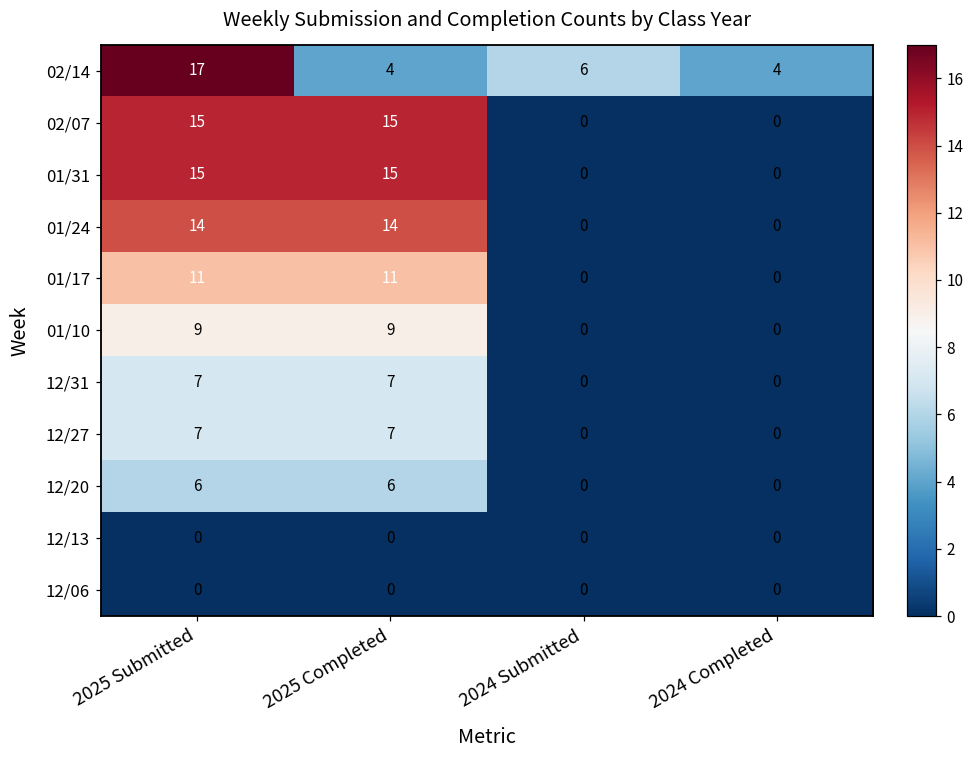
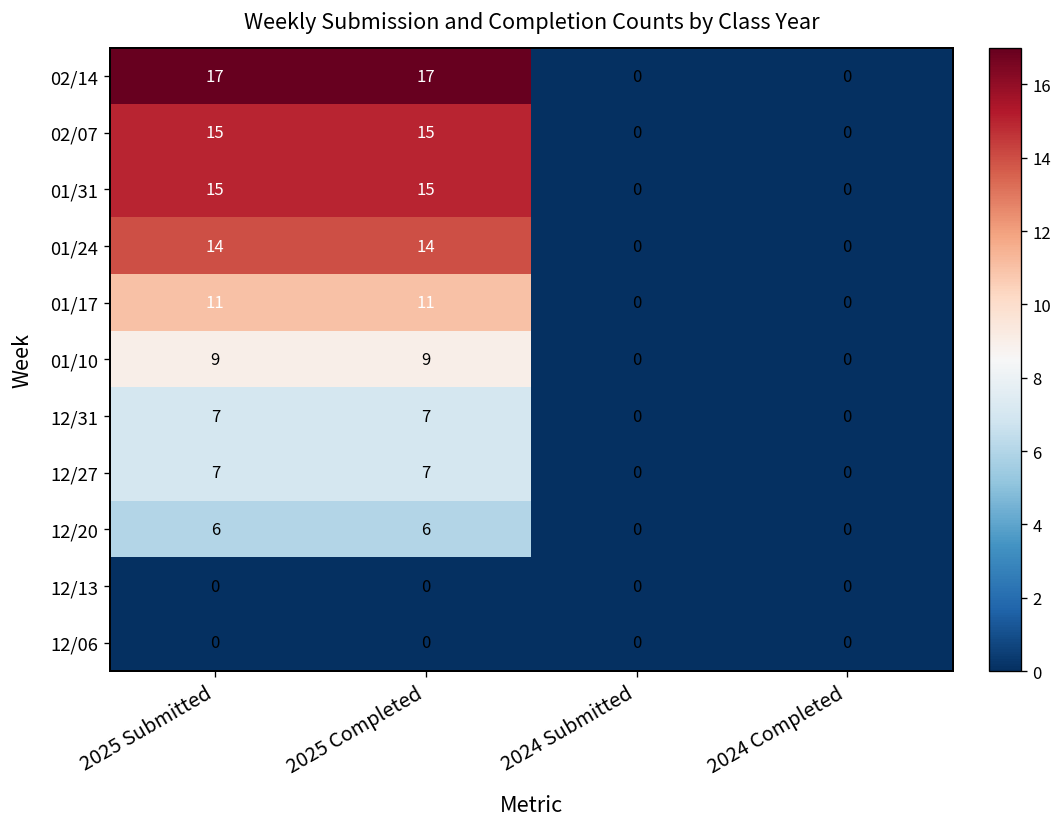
02/14, 2025 Completed: 4 -> 17
02/14, 2024 Submitted: 6 -> 0
02/14, 2024 Completed: 4 -> 0
